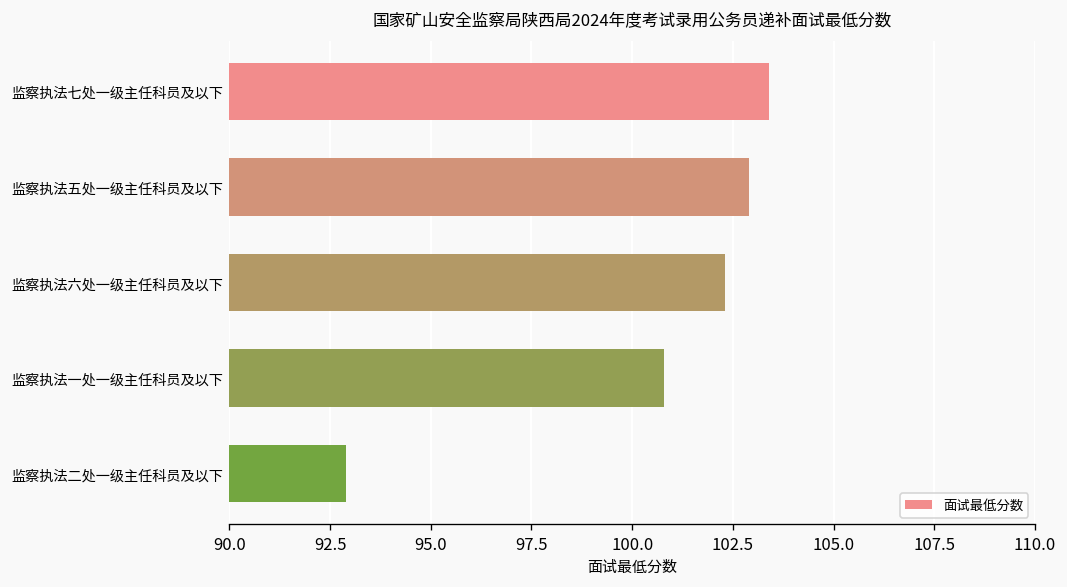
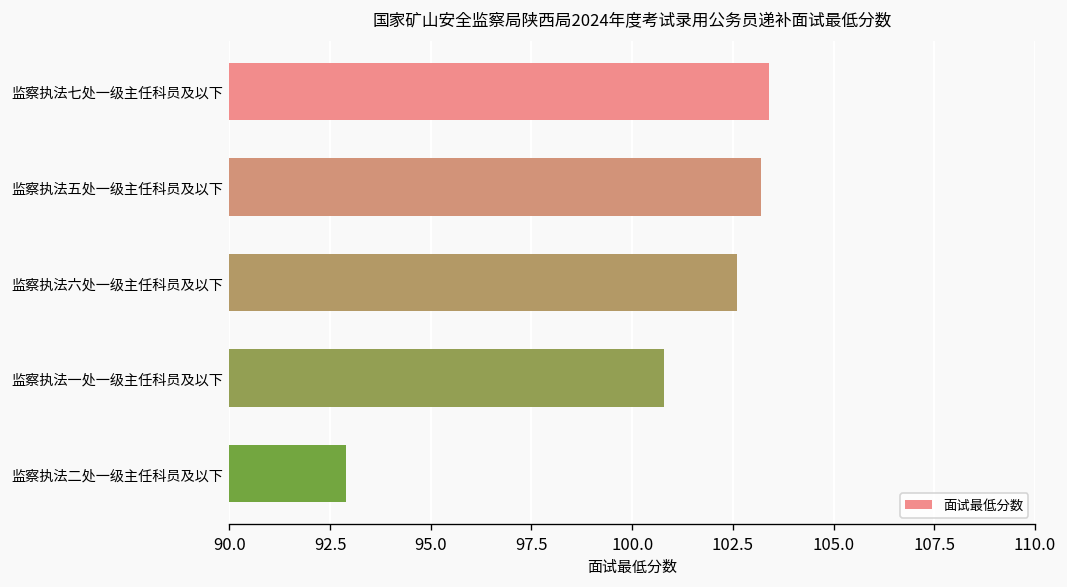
监察执法五处一级主任科员及以下: 102.9 -> 103.2
监察执法六处一级主任科员及以下: 102.3 -> 102.6
